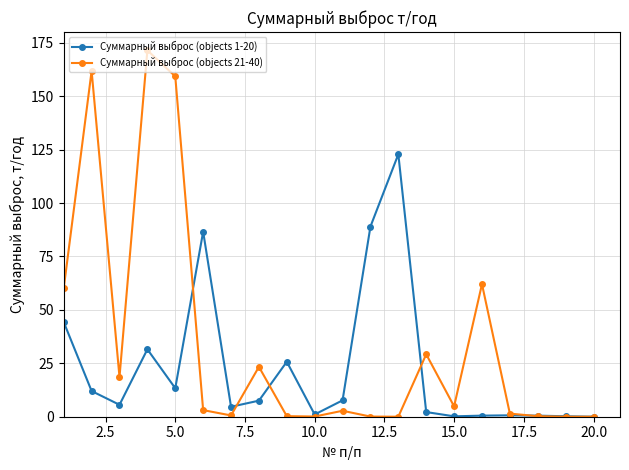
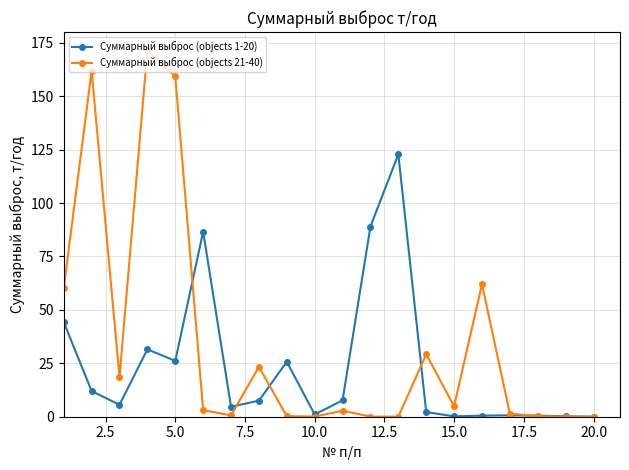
Суммарный выброс (objects 1-20), 5.0: 13 -> 26
